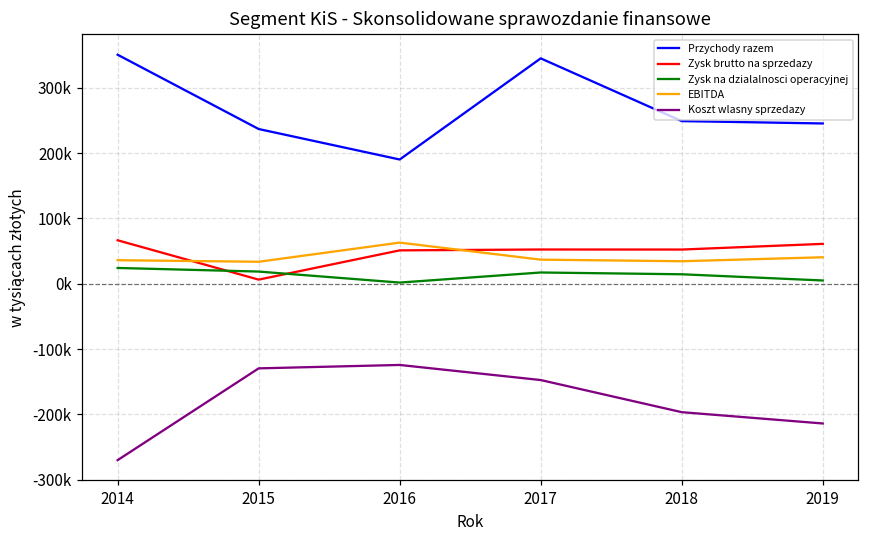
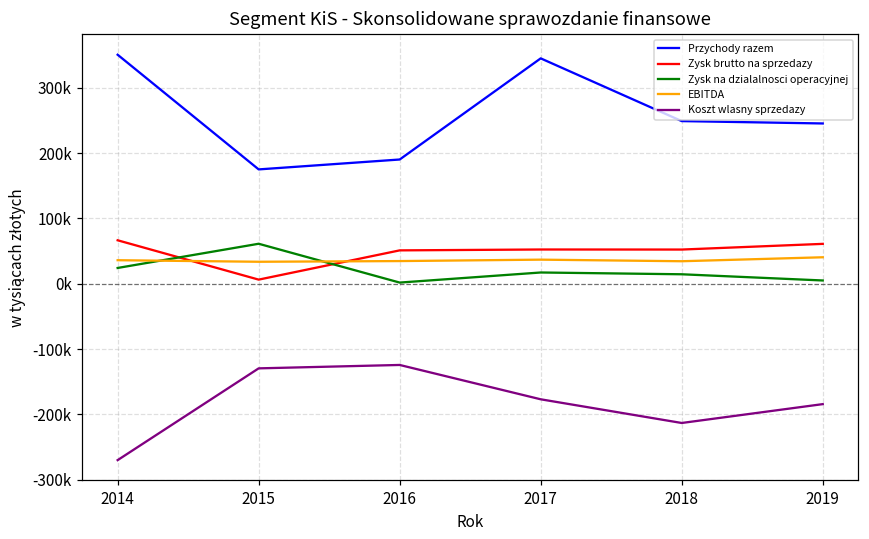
Przychody razem, 2015: 240000 -> 180000
Zysk na dzialalnosci operacyjnej, 2015: 20000 -> 60000
EBITDA, 2016: 60000 -> 30000
Koszt wlasny sprzedazy, 2017: -150000 -> -180000
Koszt wlasny sprzedazy, 2018: -200000 -> -210000
Koszt wlasny sprzedazy, 2019: -210000 -> -180000
